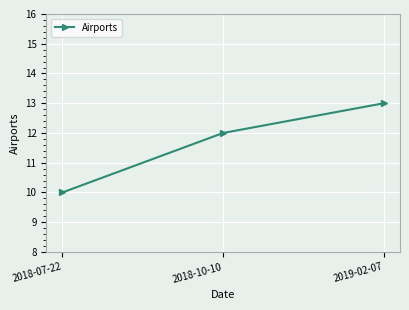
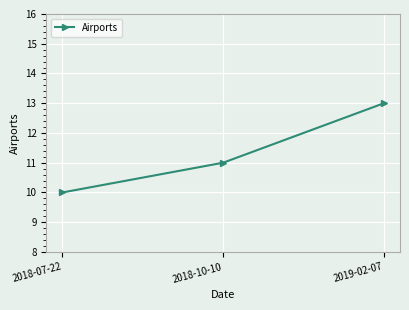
2018-10-10: 12 -> 11
